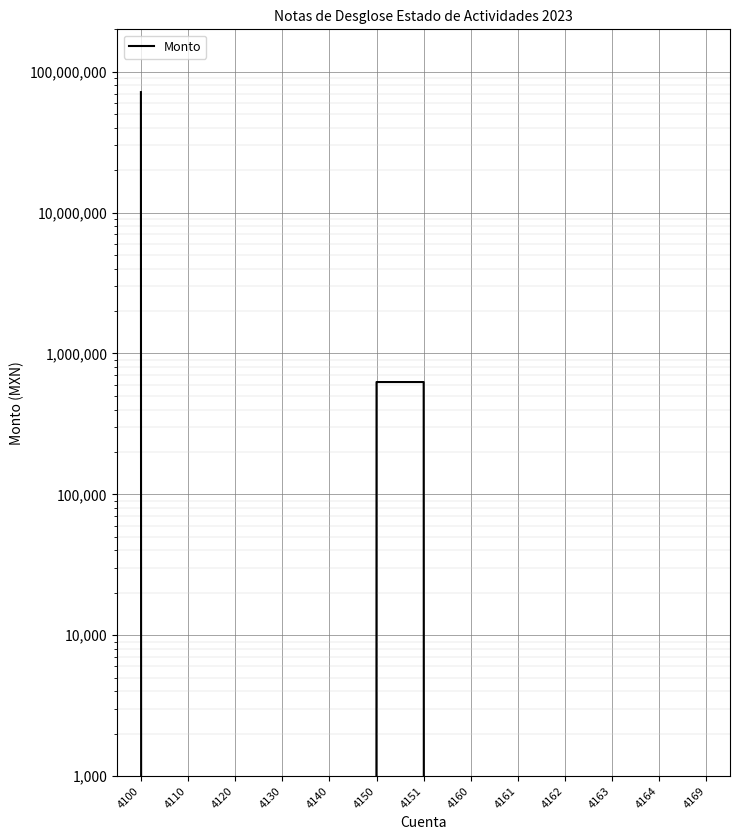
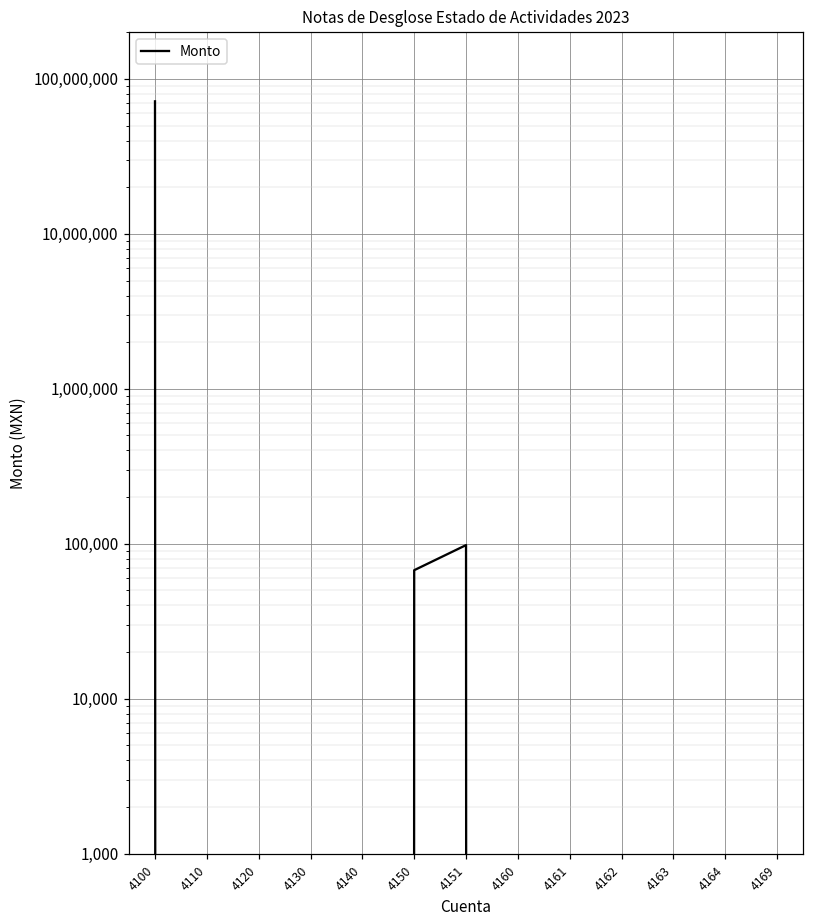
4150: 600,000 -> 70,000
4151: 600,000 -> 100,000
